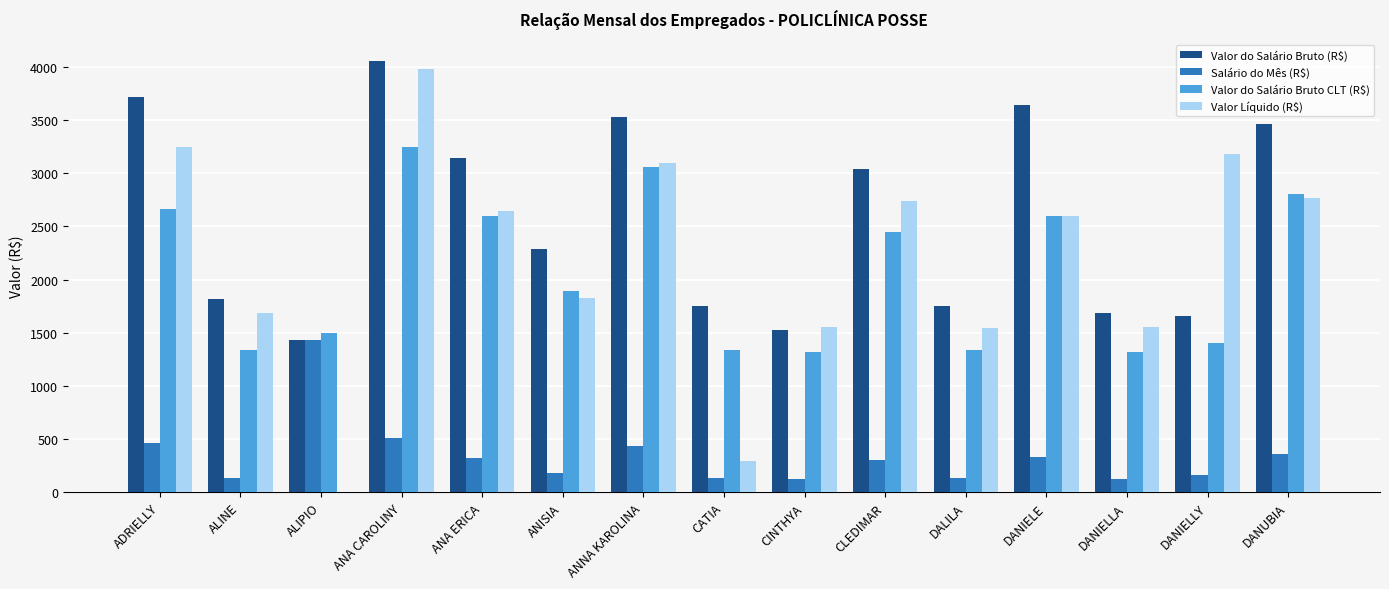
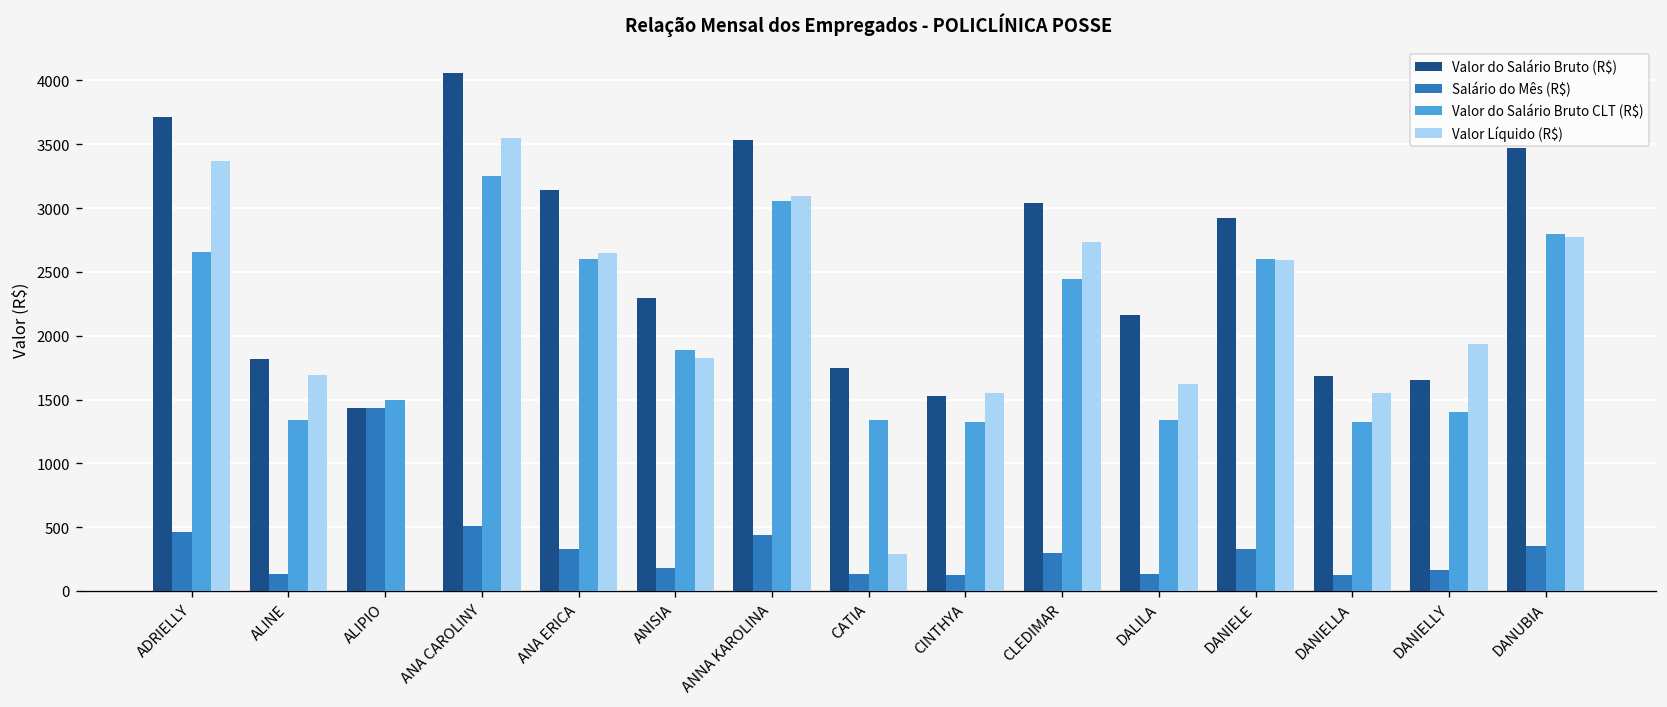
Valor Líquido (R$), ADRIELLY: 3250 -> 3370
Valor Líquido (R$), ANA CAROLINY: 3980 -> 3550
Valor do Salário Bruto (R$), DALILA: 1750 -> 2160
Valor Líquido (R$), DALILA: 1540 -> 1620
Valor do Salário Bruto (R$), DANIELE: 3650 -> 2930
Valor Líquido (R$), DANIELLY: 3180 -> 1930
